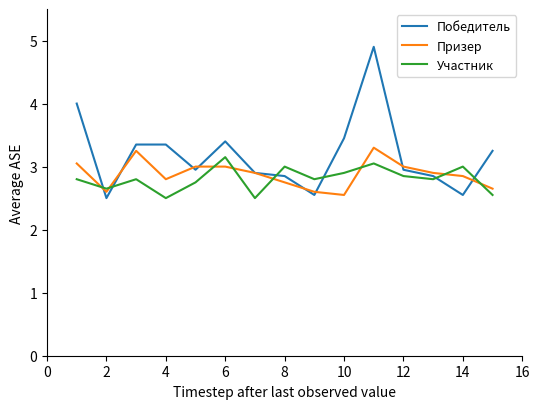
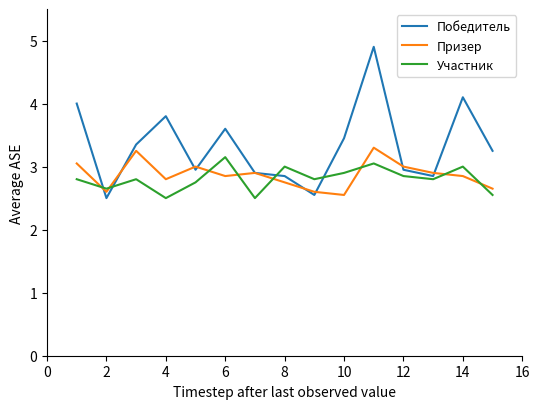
Победитель, 4: 3.4 -> 3.8
Победитель, 6: 3.4 -> 3.6
Призер, 6: 3.0 -> 2.9
Победитель, 14: 2.6 -> 4.1
